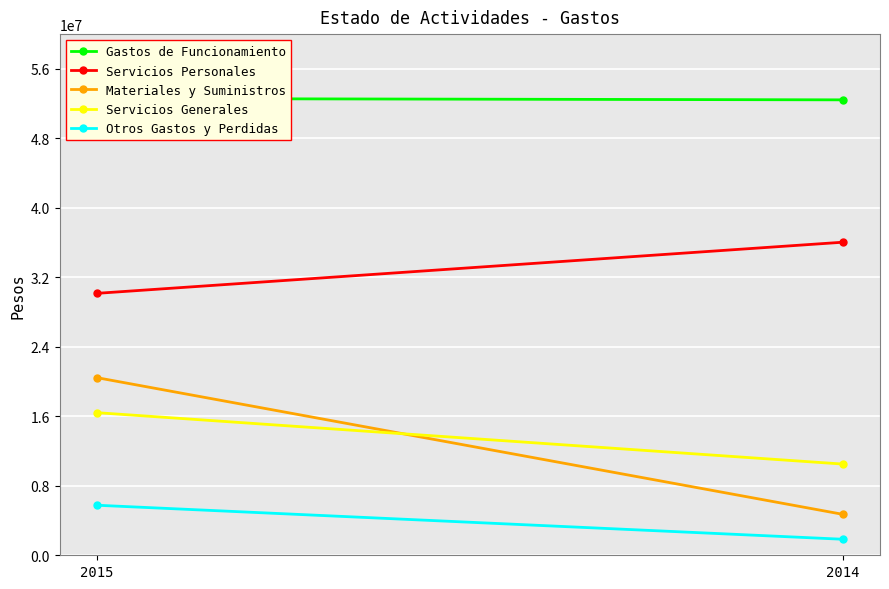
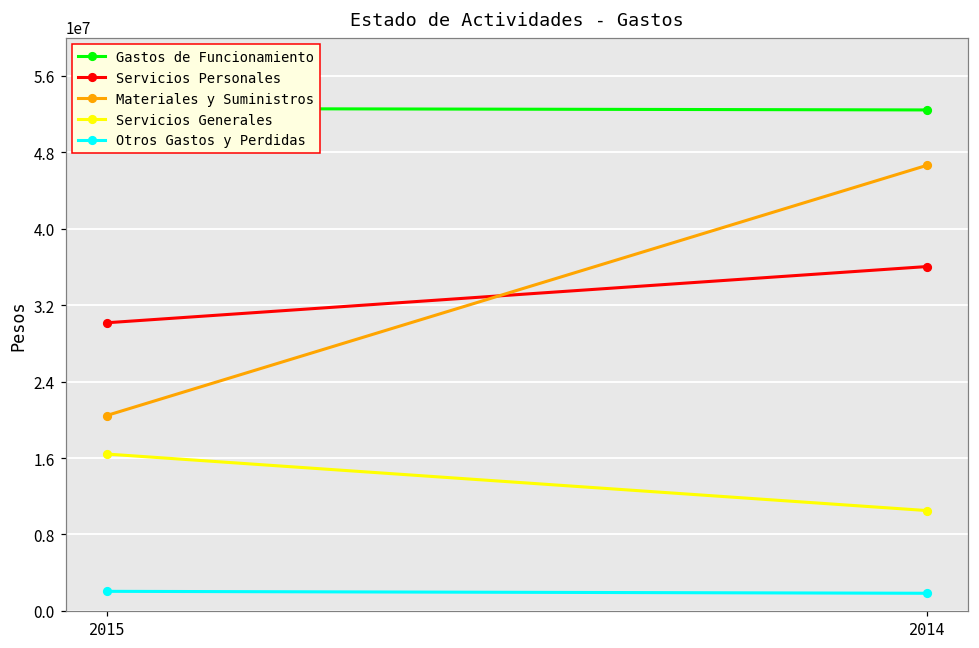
Otros Gastos y Perdidas, 2015: 6000000 -> 2000000
Materiales y Suministros, 2014: 5000000 -> 47000000
